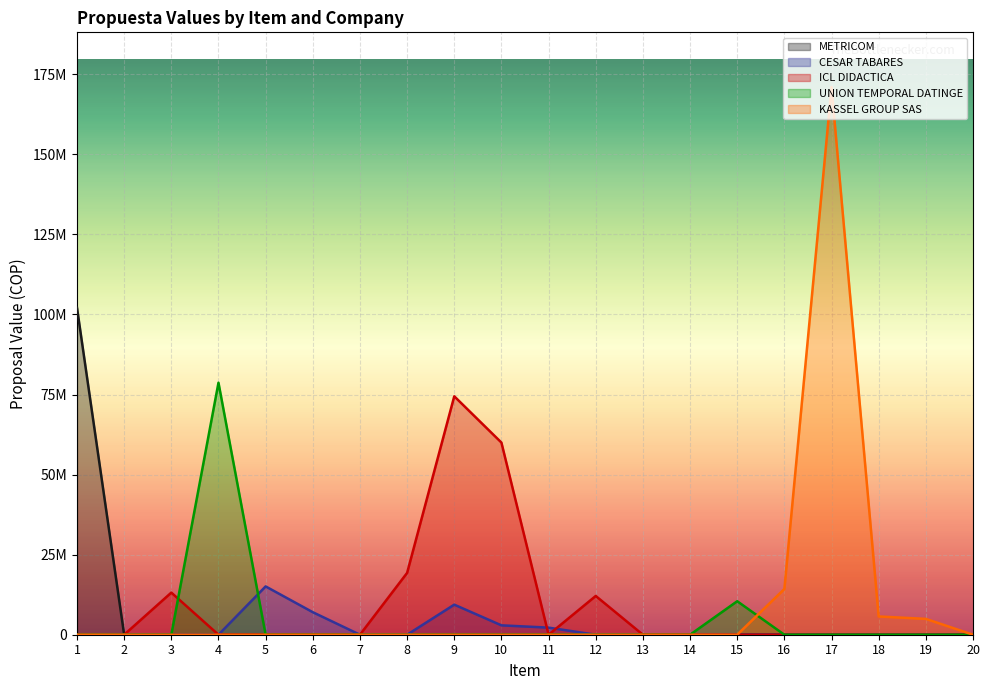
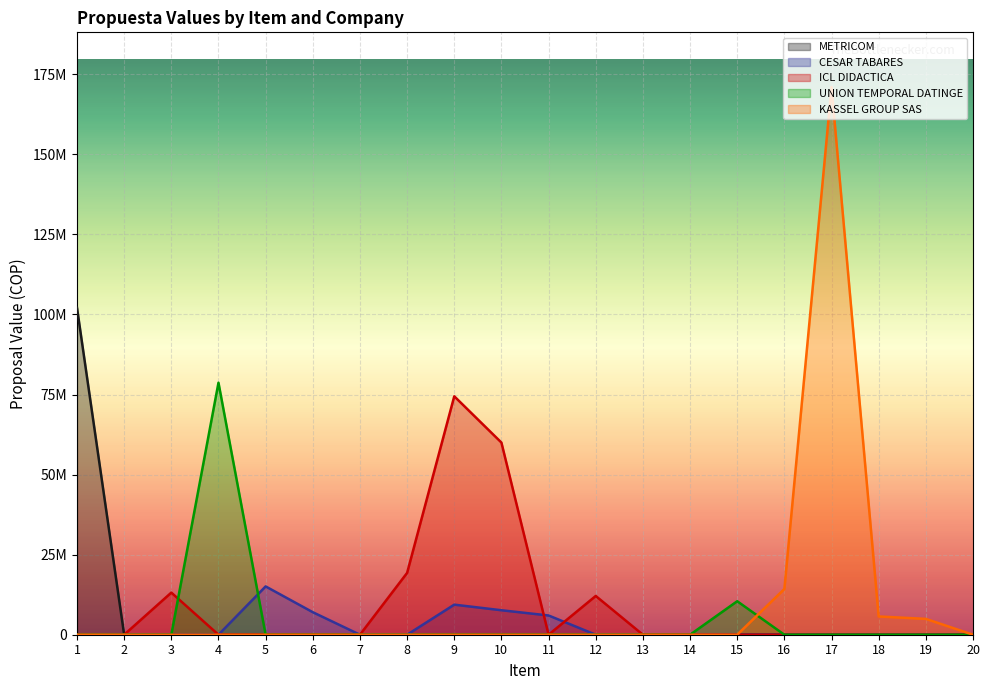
CESAR TABARES, 10: 3000000 -> 8000000
CESAR TABARES, 11: 2000000 -> 6000000
